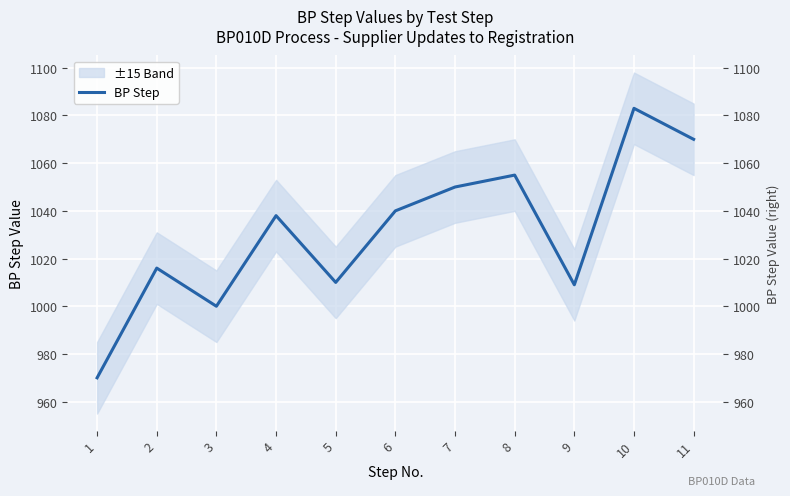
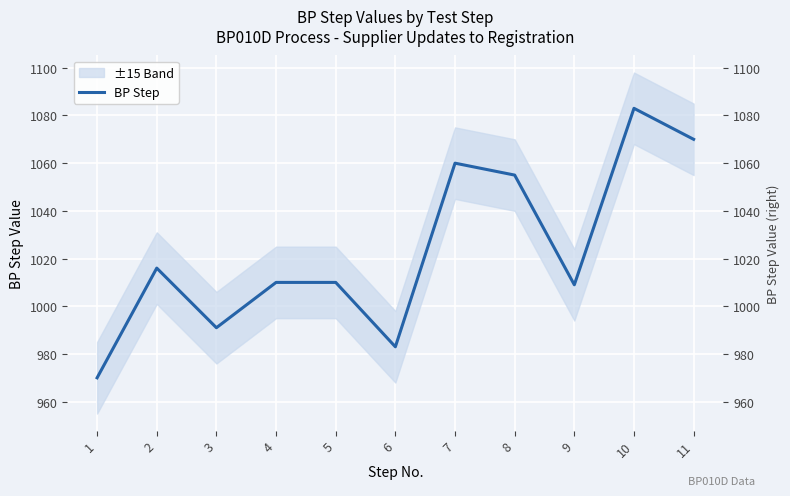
BP Step, 3: 1000 -> 991
BP Step, 4: 1038 -> 1010
BP Step, 6: 1040 -> 983
BP Step, 7: 1050 -> 1060
